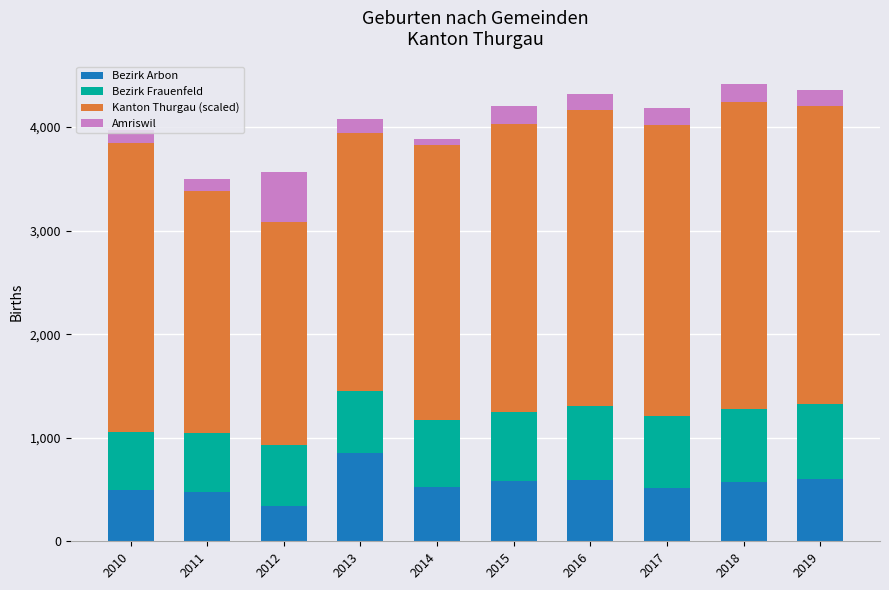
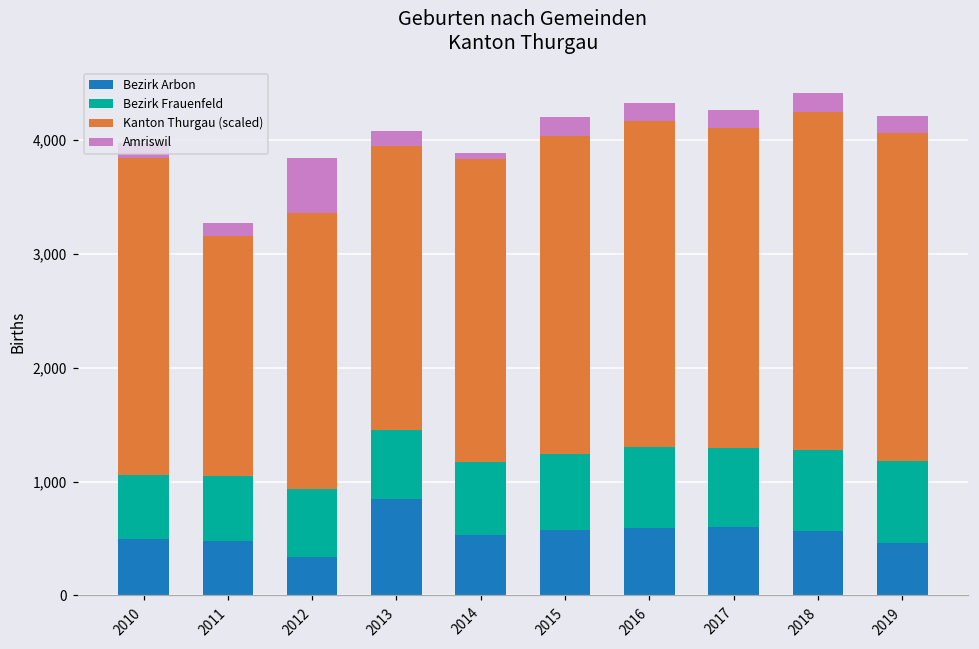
Kanton Thurgau (scaled), 2011: 2,340 -> 2,110
Kanton Thurgau (scaled), 2012: 2,150 -> 2,430
Bezirk Arbon, 2017: 520 -> 600
Bezirk Arbon, 2019: 600 -> 460
